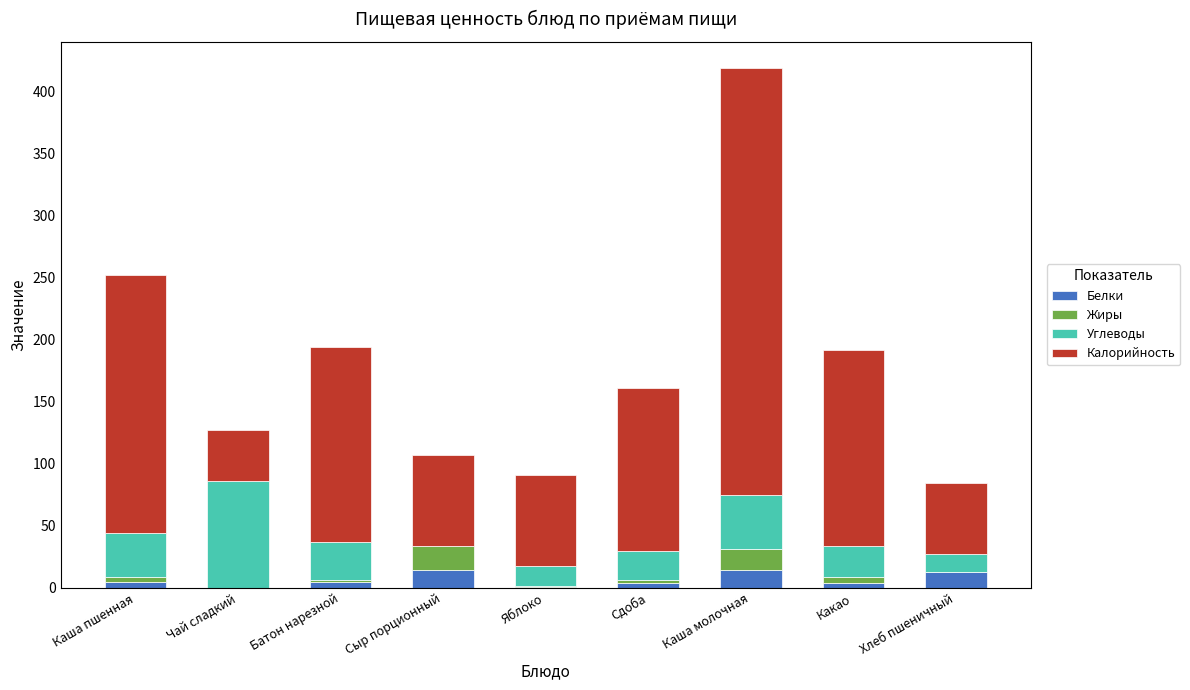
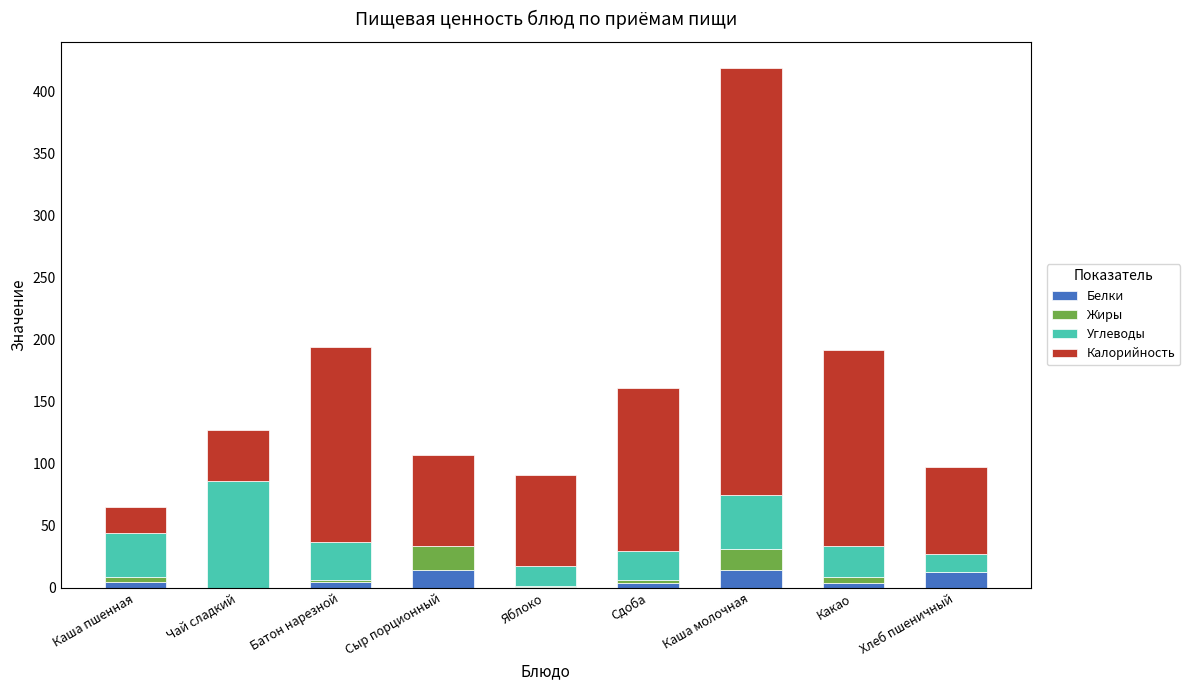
Калорийность, Каша пшенная: 208 -> 22
Калорийность, Хлеб пшеничный: 57 -> 70
